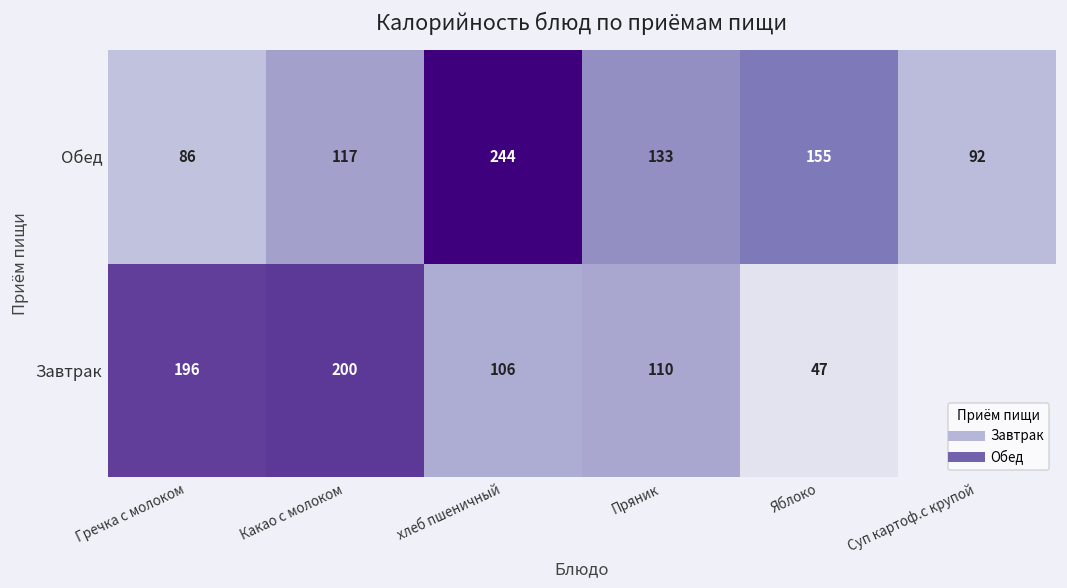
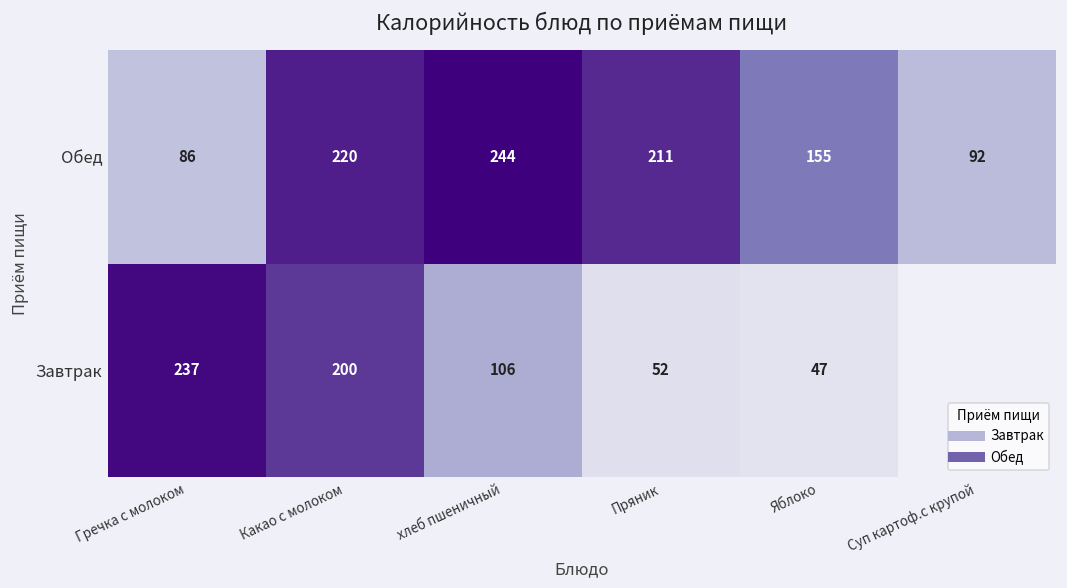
Обед, Какао с молоком: 117 -> 220
Обед, Пряник: 133 -> 211
Завтрак, Гречка с молоком: 196 -> 237
Завтрак, Пряник: 110 -> 52
